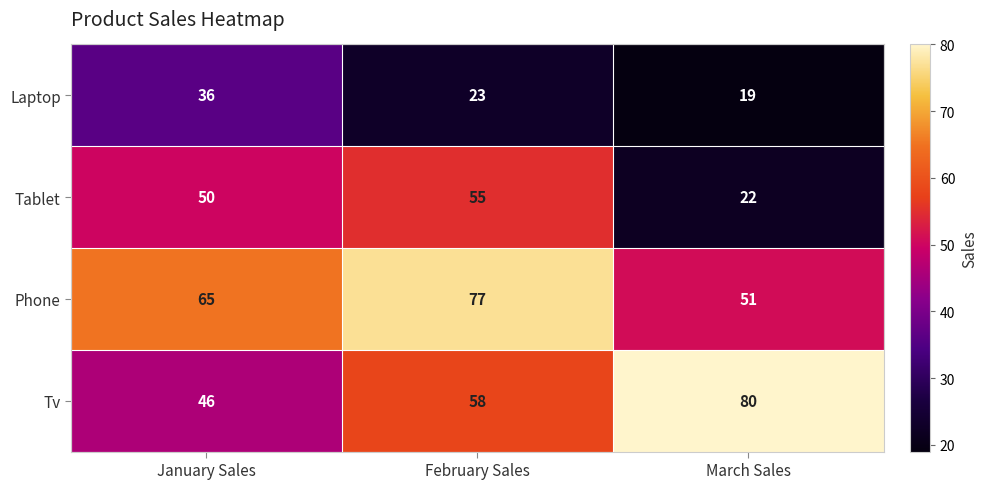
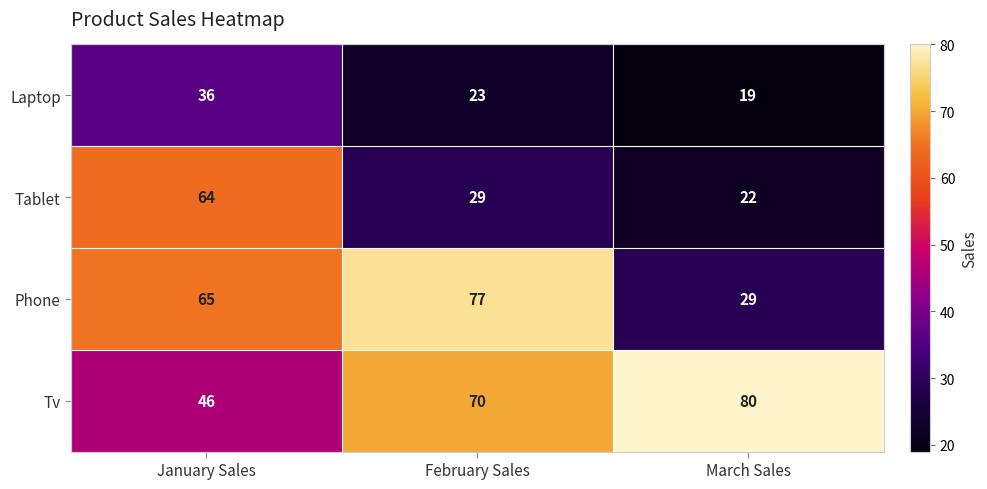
Tablet, January Sales: 50 -> 64
Tablet, February Sales: 55 -> 29
Phone, March Sales: 51 -> 29
Tv, February Sales: 58 -> 70
